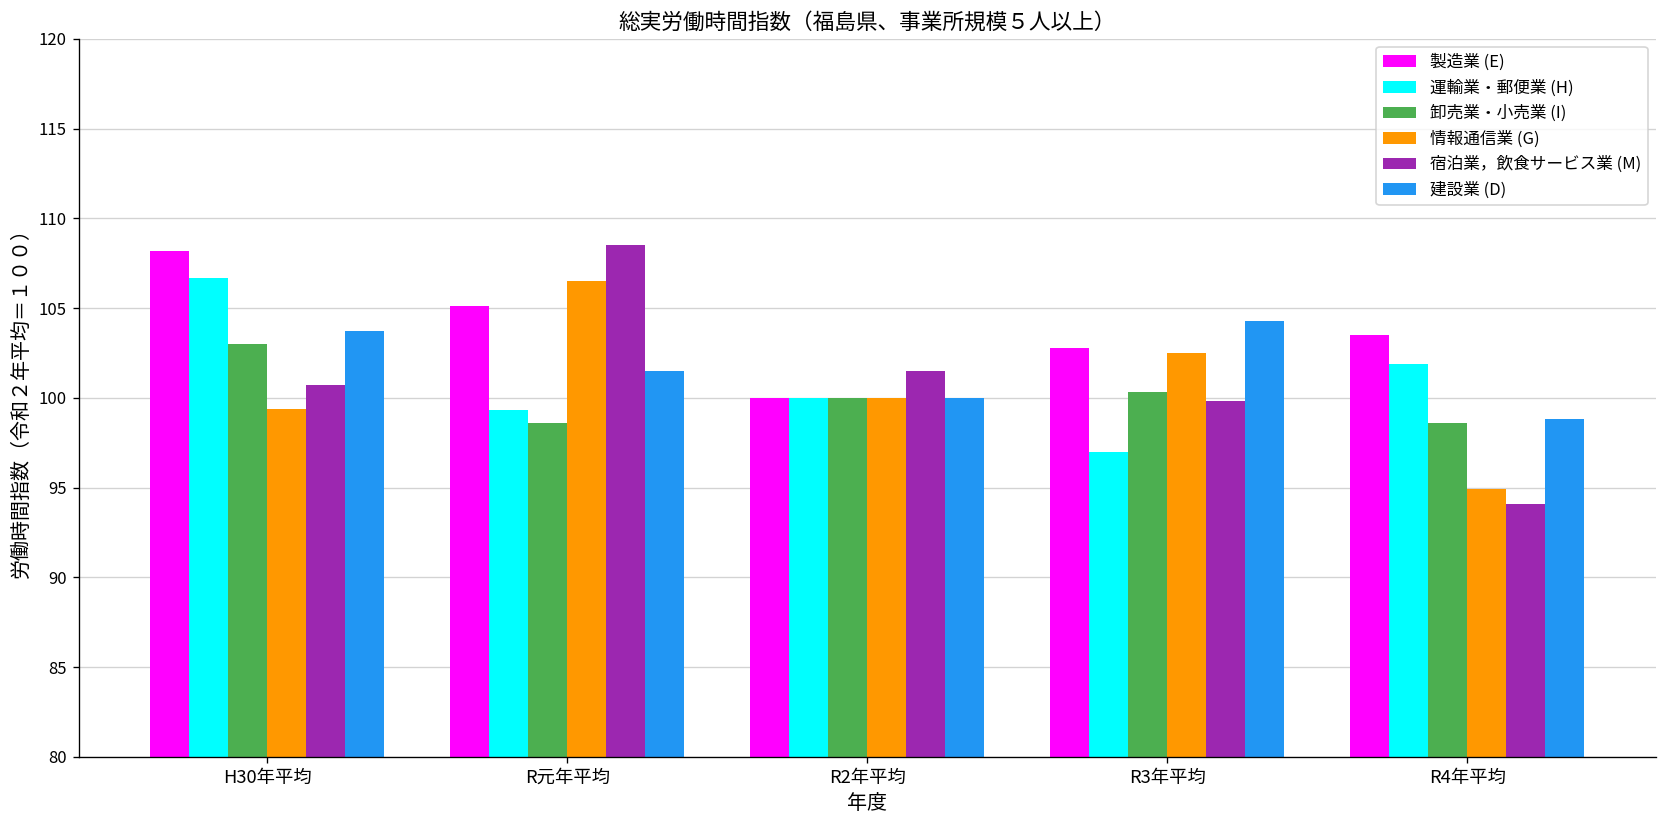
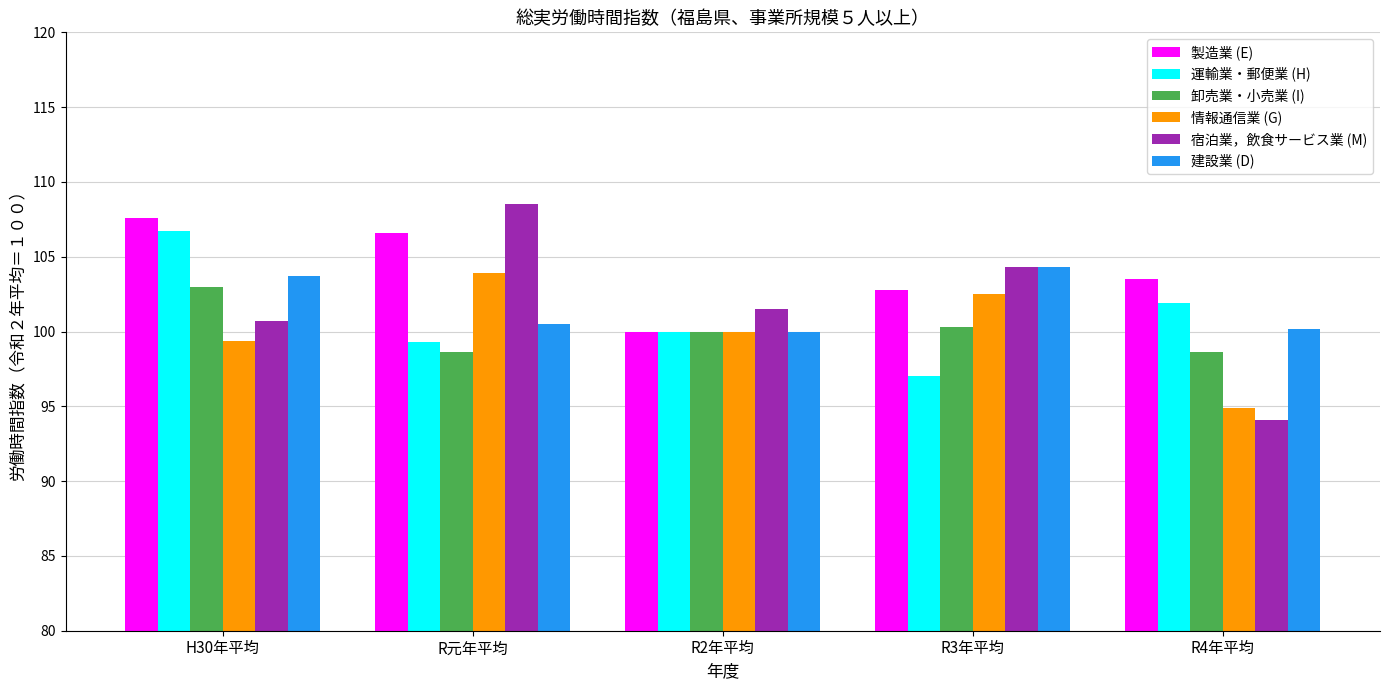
製造業 (E), H30年平均: 108.2 -> 107.6
製造業 (E), R元年平均: 105.1 -> 106.6
情報通信業 (G), R元年平均: 106.5 -> 103.9
建設業 (D), R元年平均: 101.5 -> 100.5
宿泊業，飲食サービス業 (M), R3年平均: 99.8 -> 104.3
建設業 (D), R4年平均: 98.8 -> 100.2
